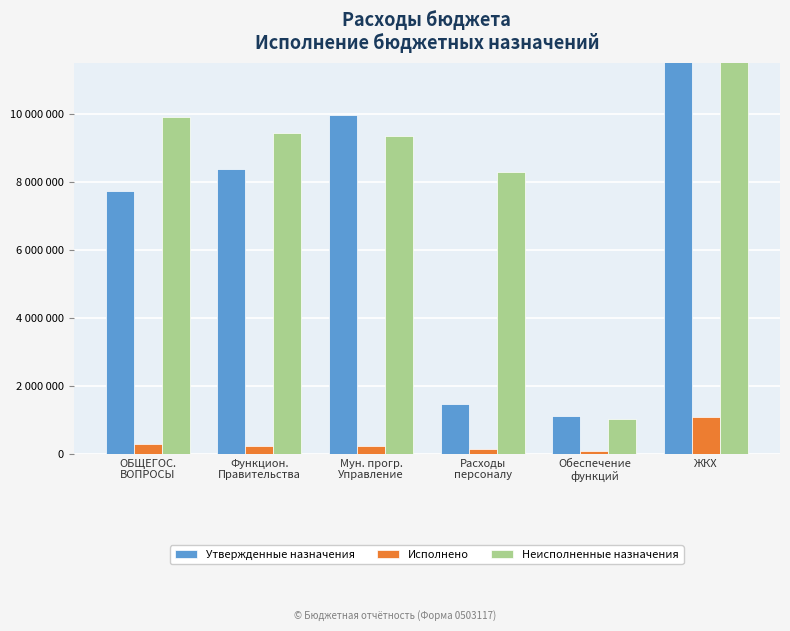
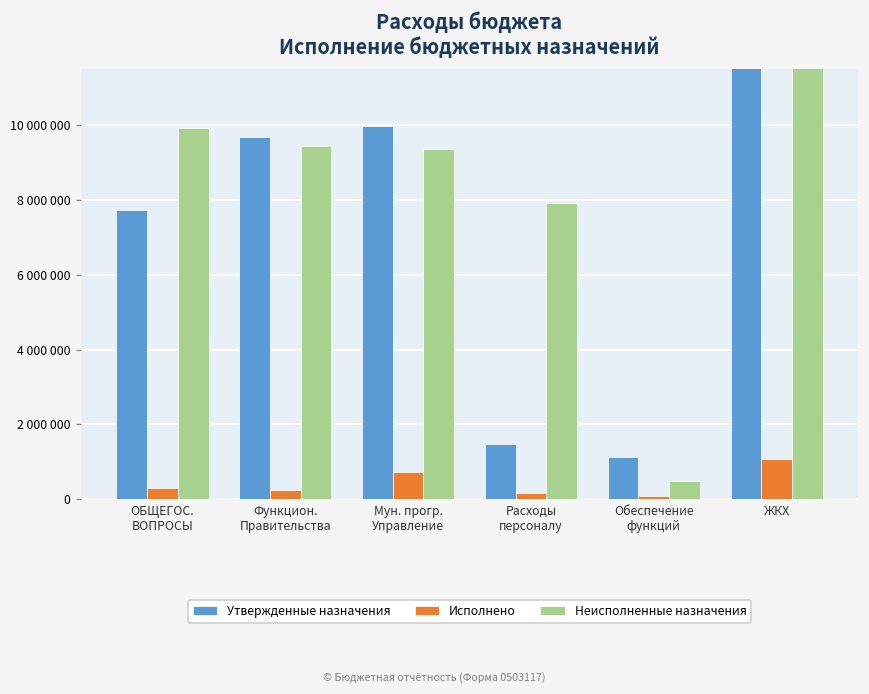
Утвержденные назначения, Функцион. Правительства: 8400000 -> 9700000
Исполнено, Мун. прогр. Управление: 200000 -> 700000
Неисполненные назначения, Расходы персоналу: 8300000 -> 7900000
Неисполненные назначения, Обеспечение функций: 1000000 -> 500000
